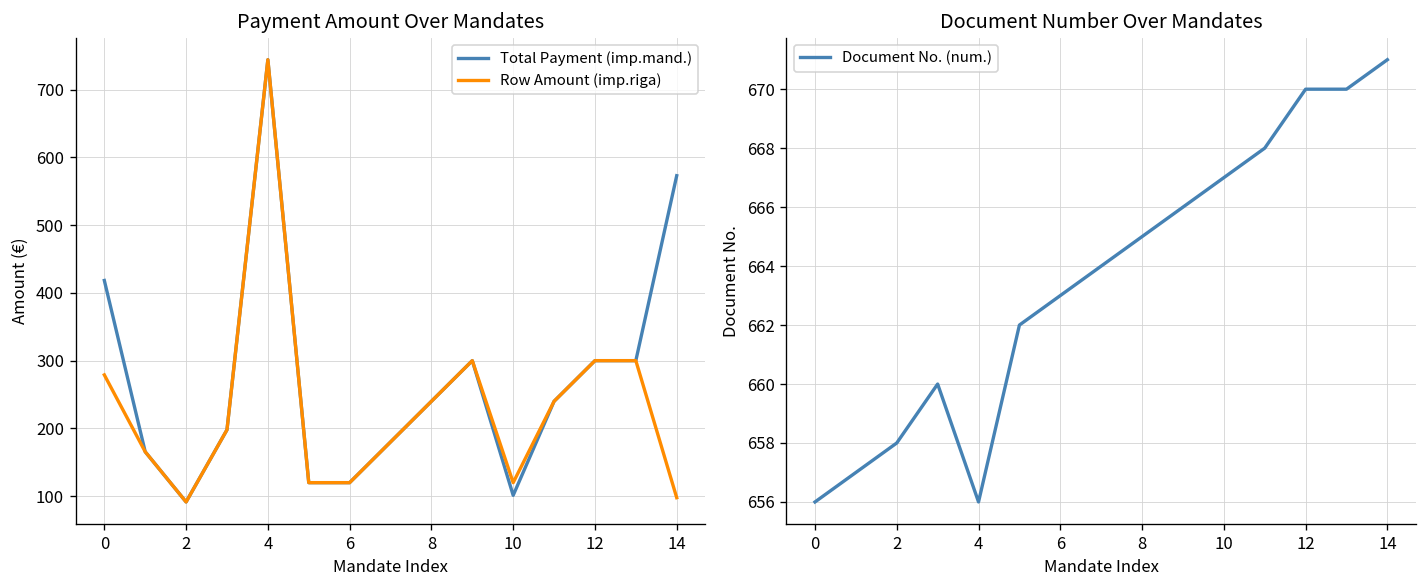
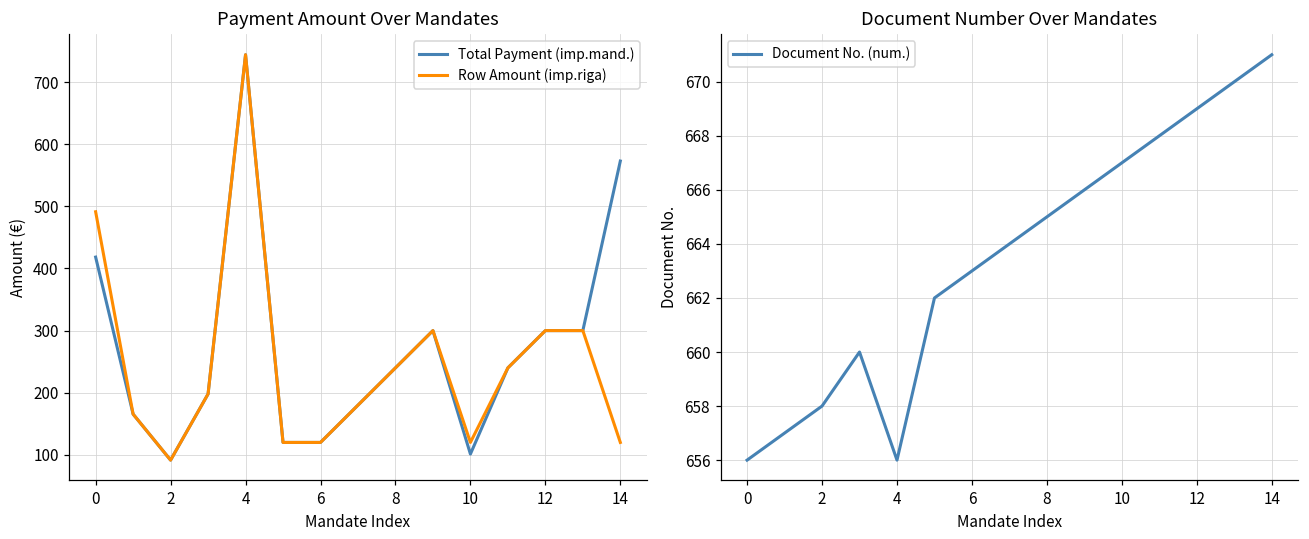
Payment Amount Over Mandates, Row Amount (imp.riga), 0: 280 -> 490
Payment Amount Over Mandates, Row Amount (imp.riga), 14: 100 -> 120
Document Number Over Mandates, 12: 670 -> 669
